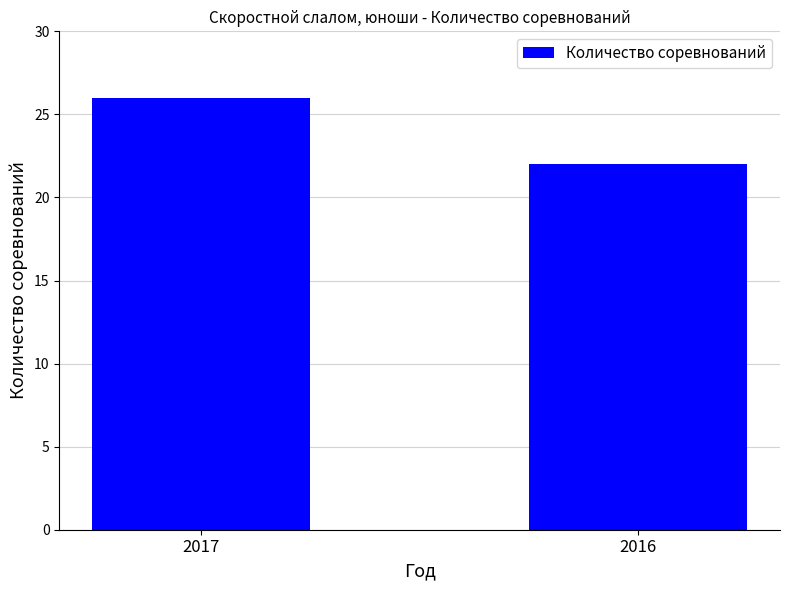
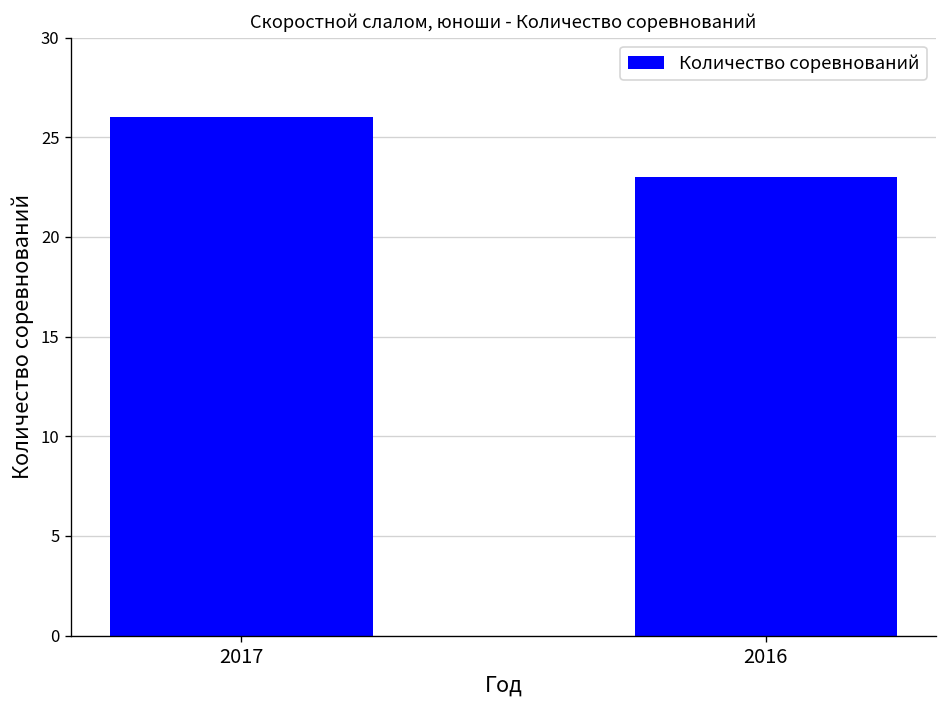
2016: 22 -> 23
